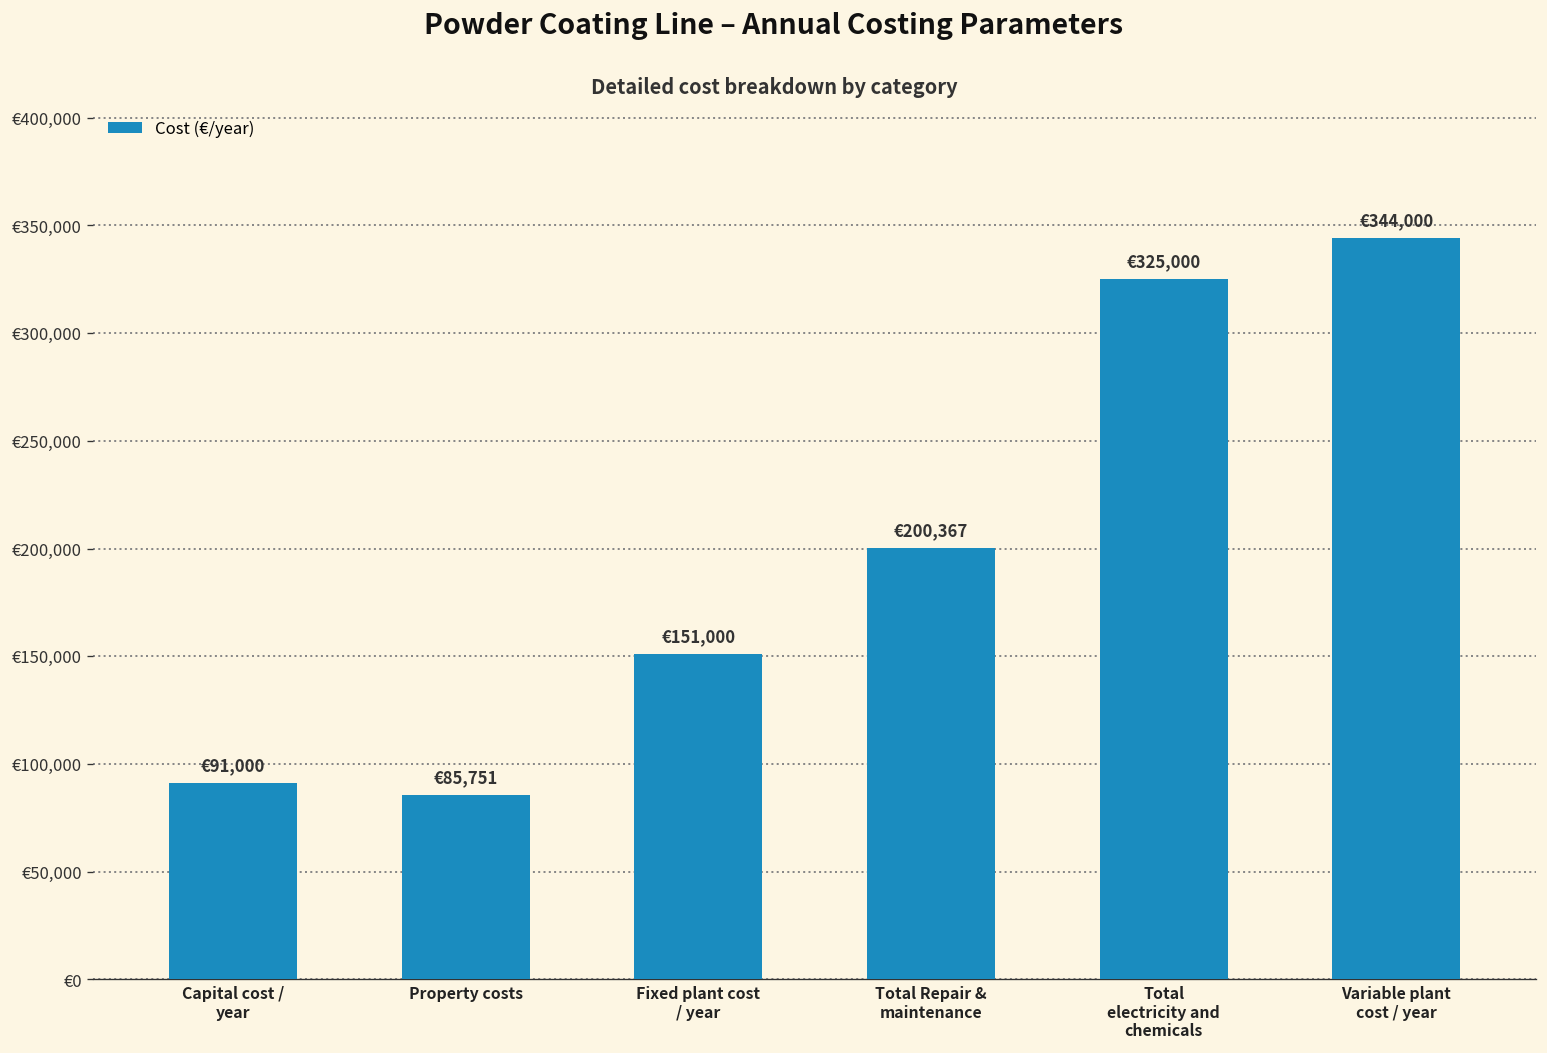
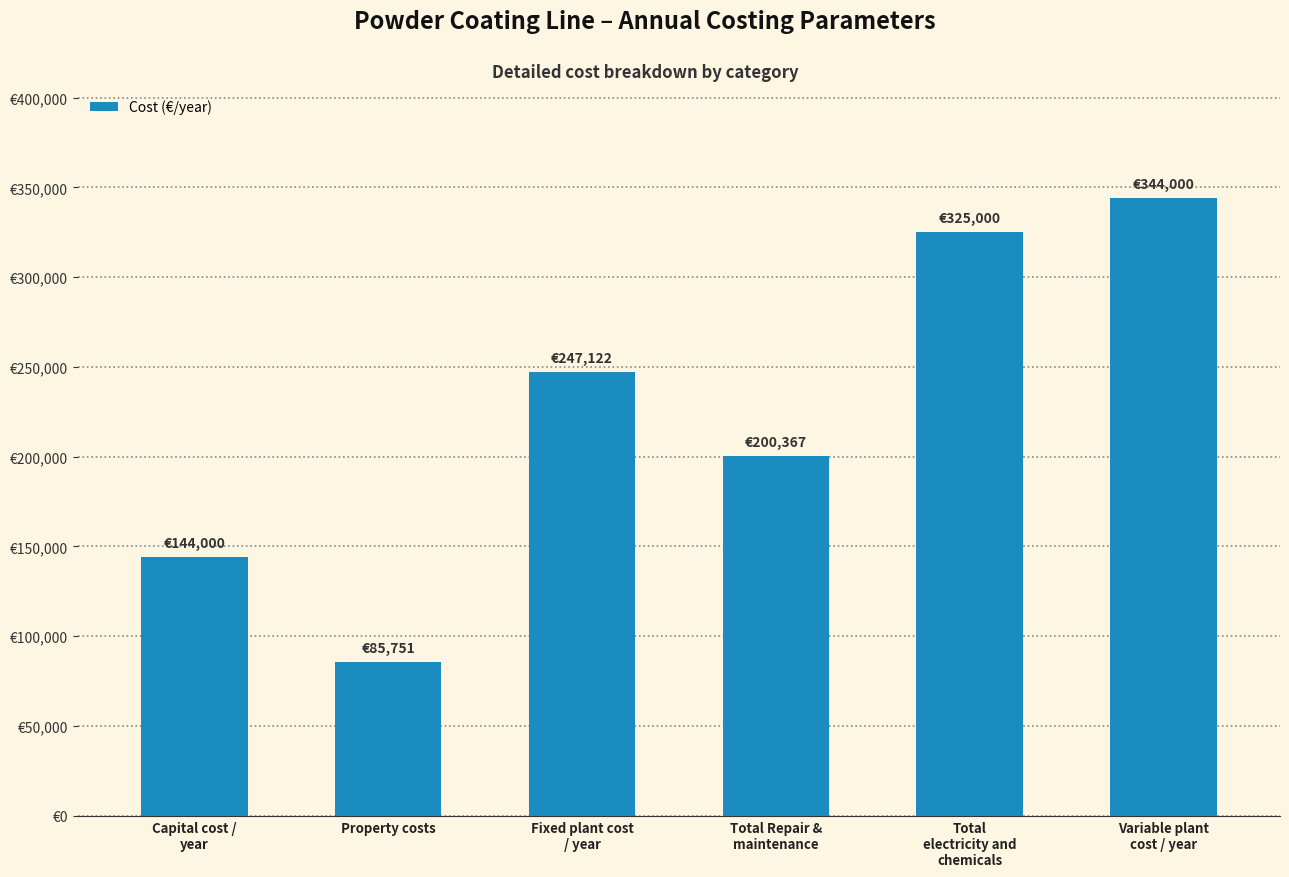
Capital cost / year: €91,000 -> €144,000
Fixed plant cost / year: €151,000 -> €247,122
